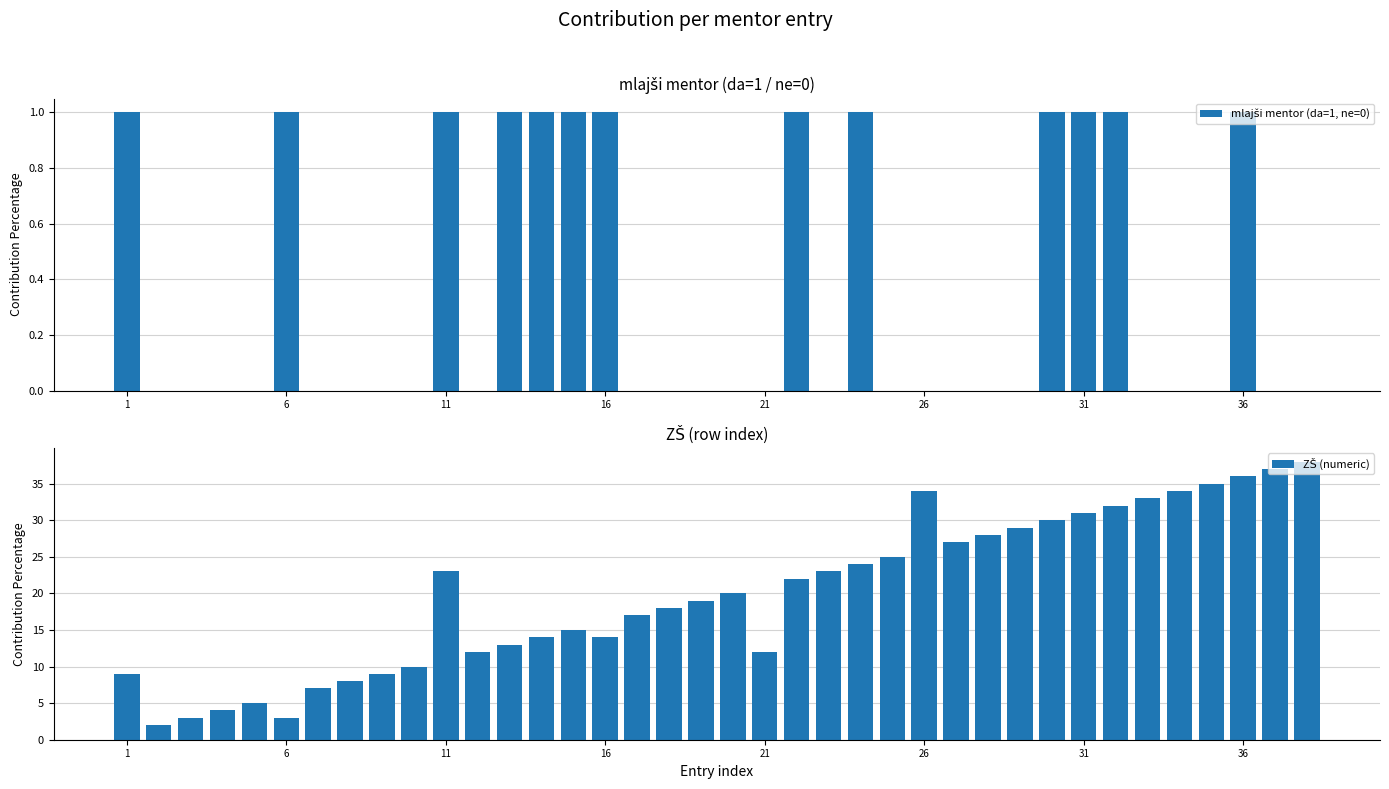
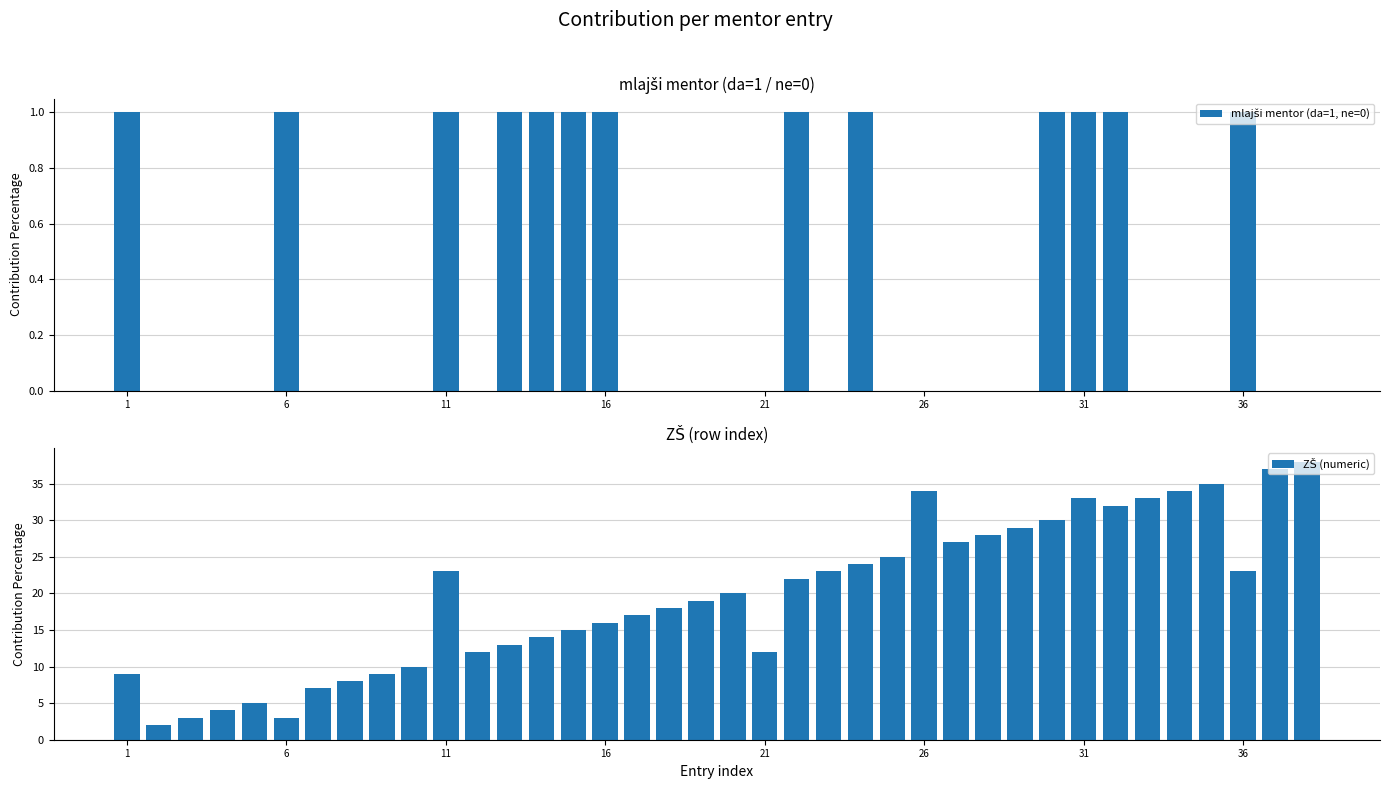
ZŠ (row index), 16: 14 -> 16
ZŠ (row index), 31: 31 -> 33
ZŠ (row index), 36: 36 -> 23
